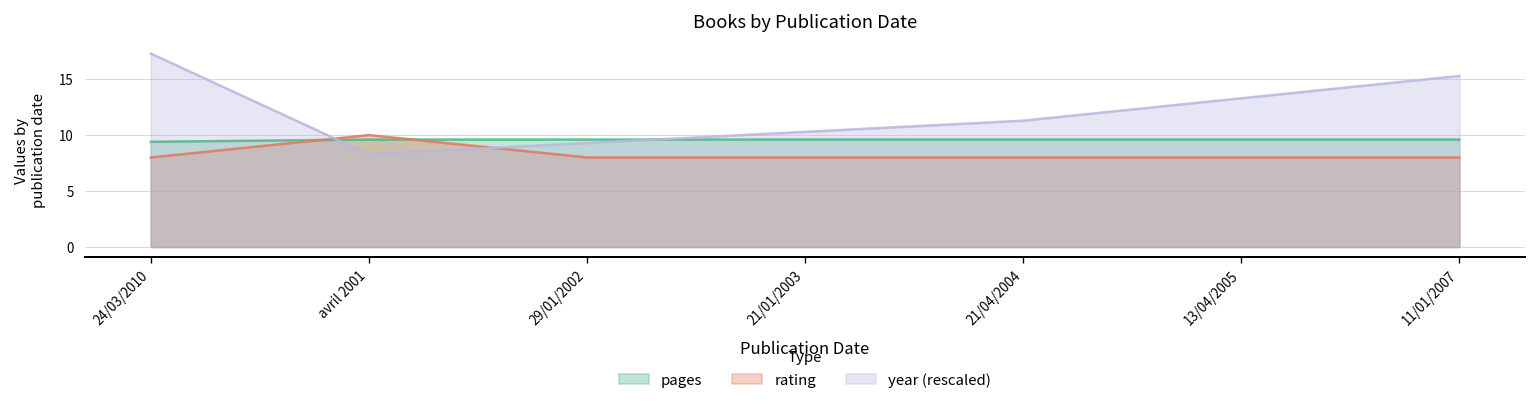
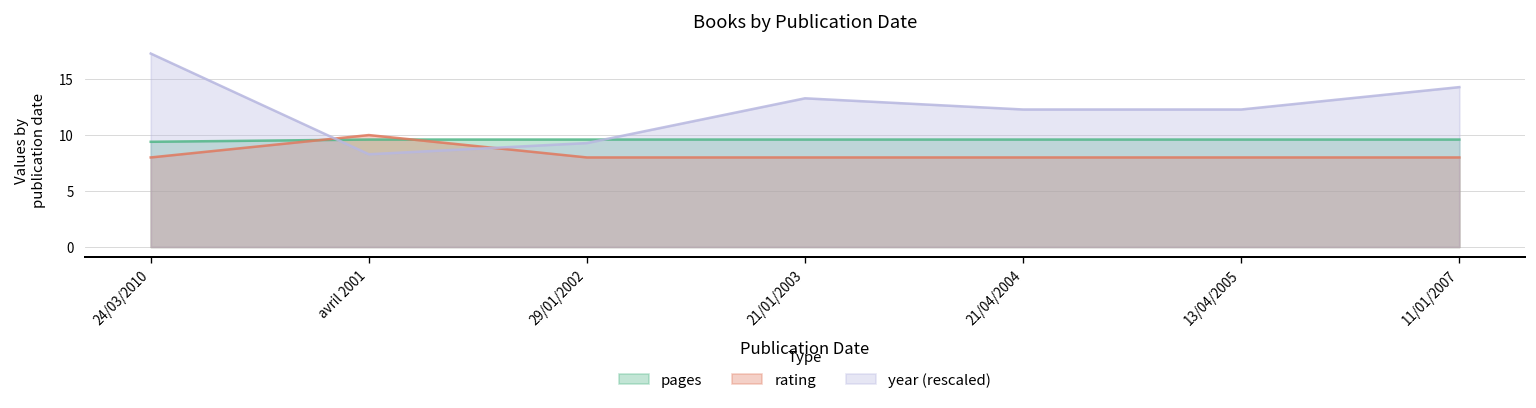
year (rescaled), 21/01/2003: 10 -> 13
year (rescaled), 21/04/2004: 11 -> 12
year (rescaled), 13/04/2005: 13 -> 12
year (rescaled), 11/01/2007: 15 -> 14
